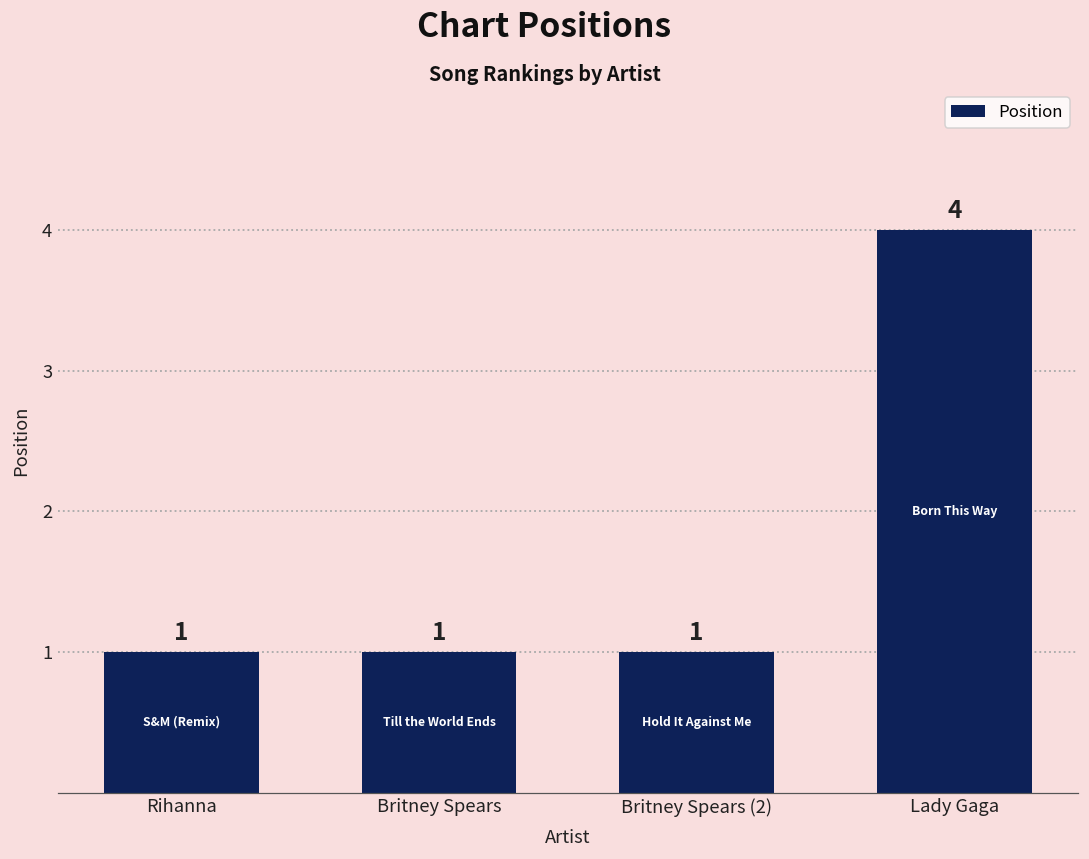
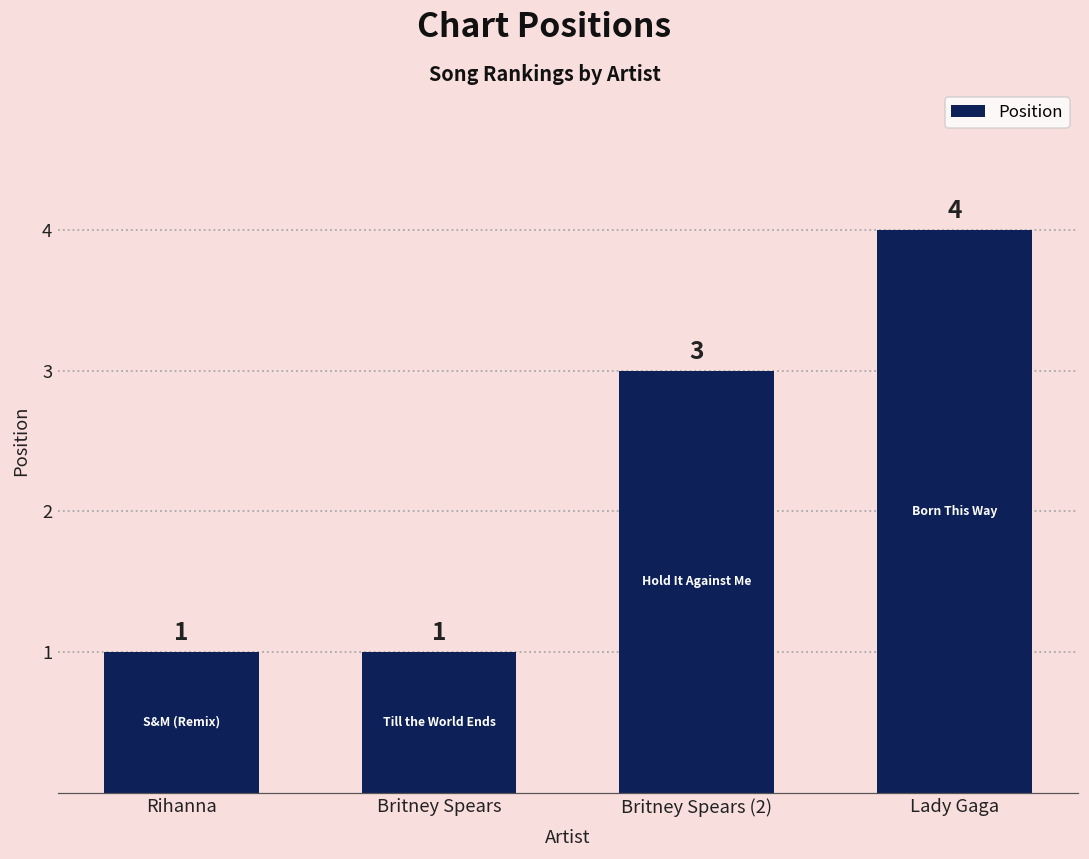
Britney Spears (2): 1 -> 3
